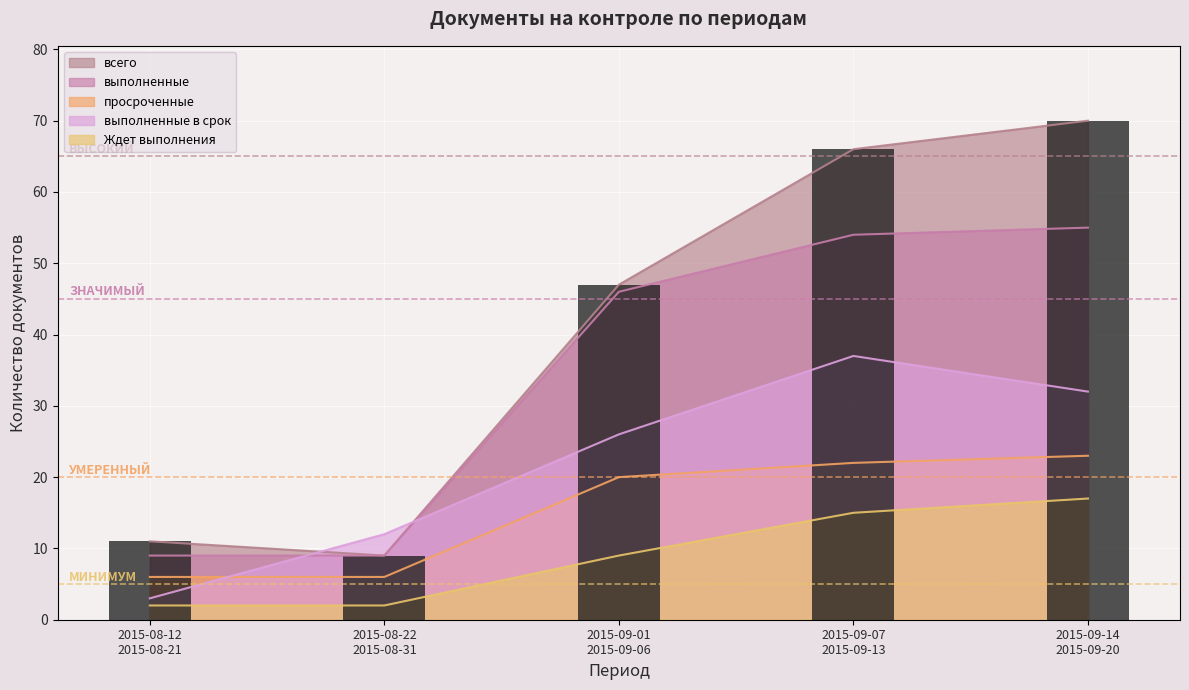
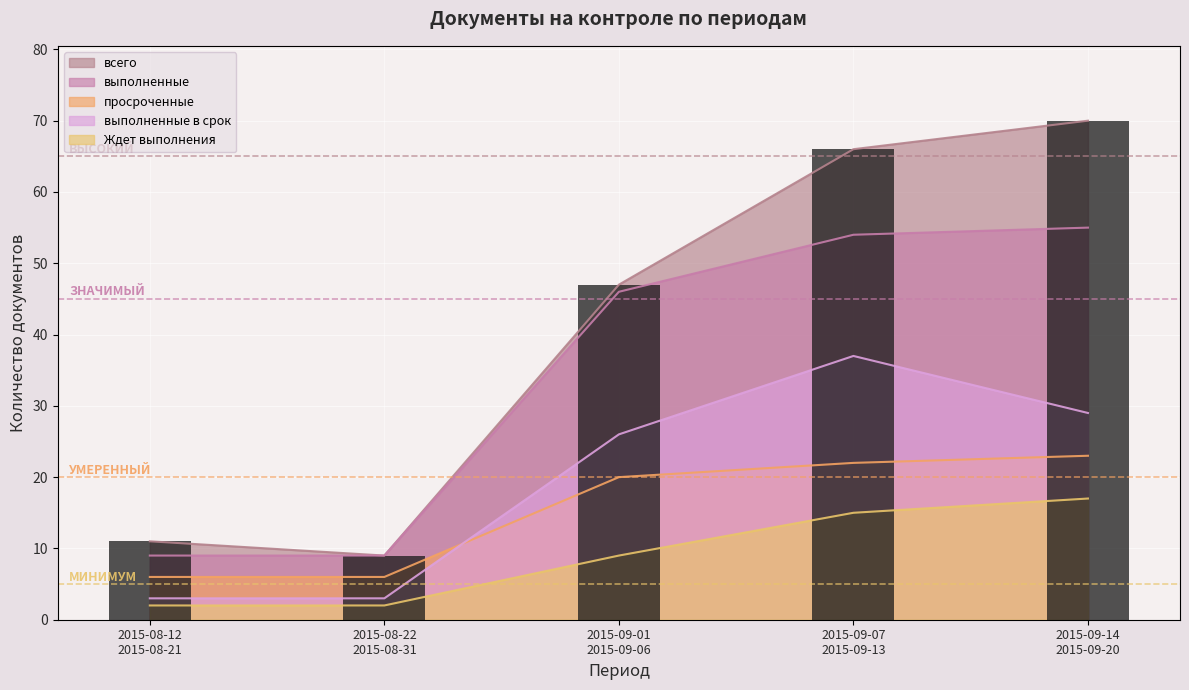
выполненные в срок, 2015-08-22 2015-08-31: 12 -> 3
выполненные в срок, 2015-09-14 2015-09-20: 32 -> 29
